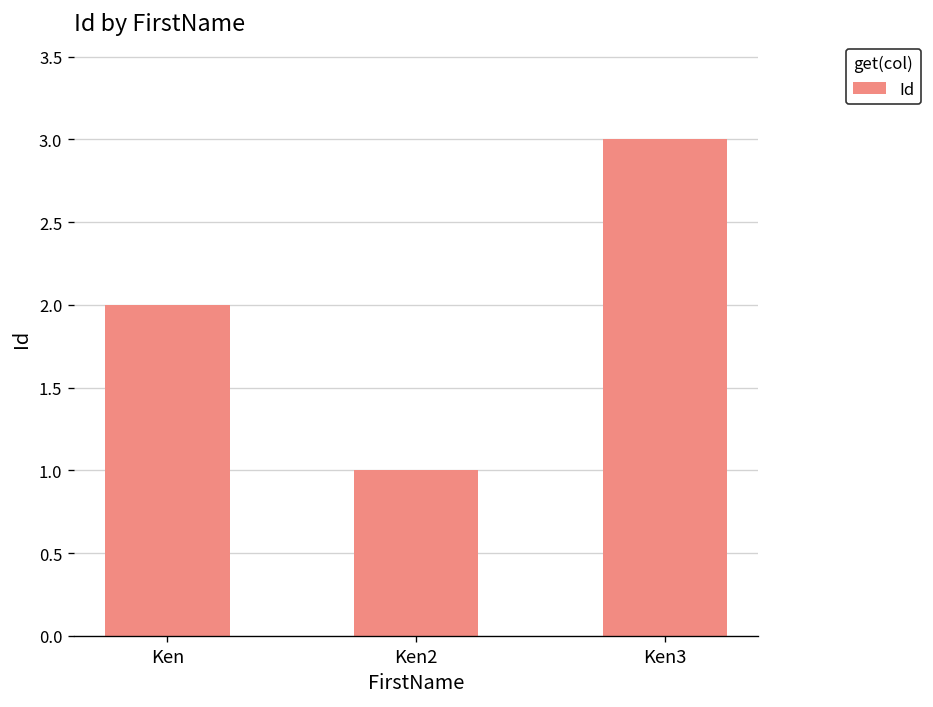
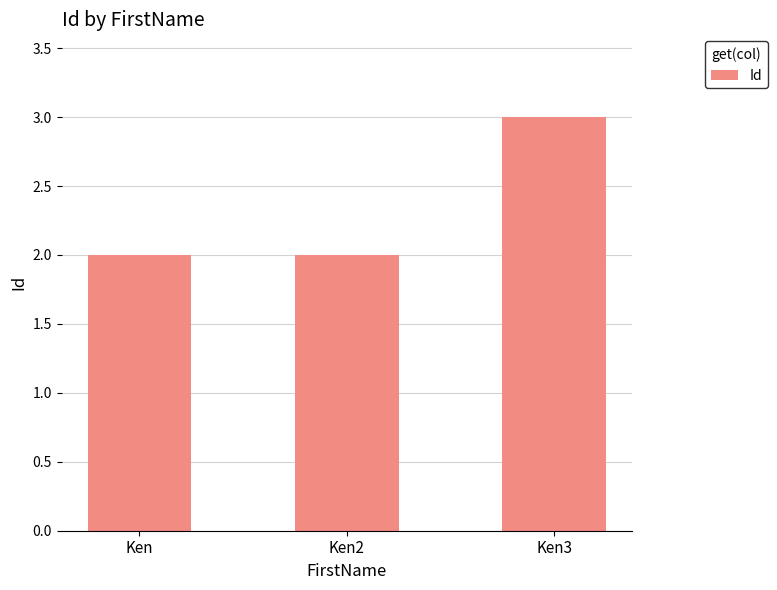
Ken2: 1 -> 2
